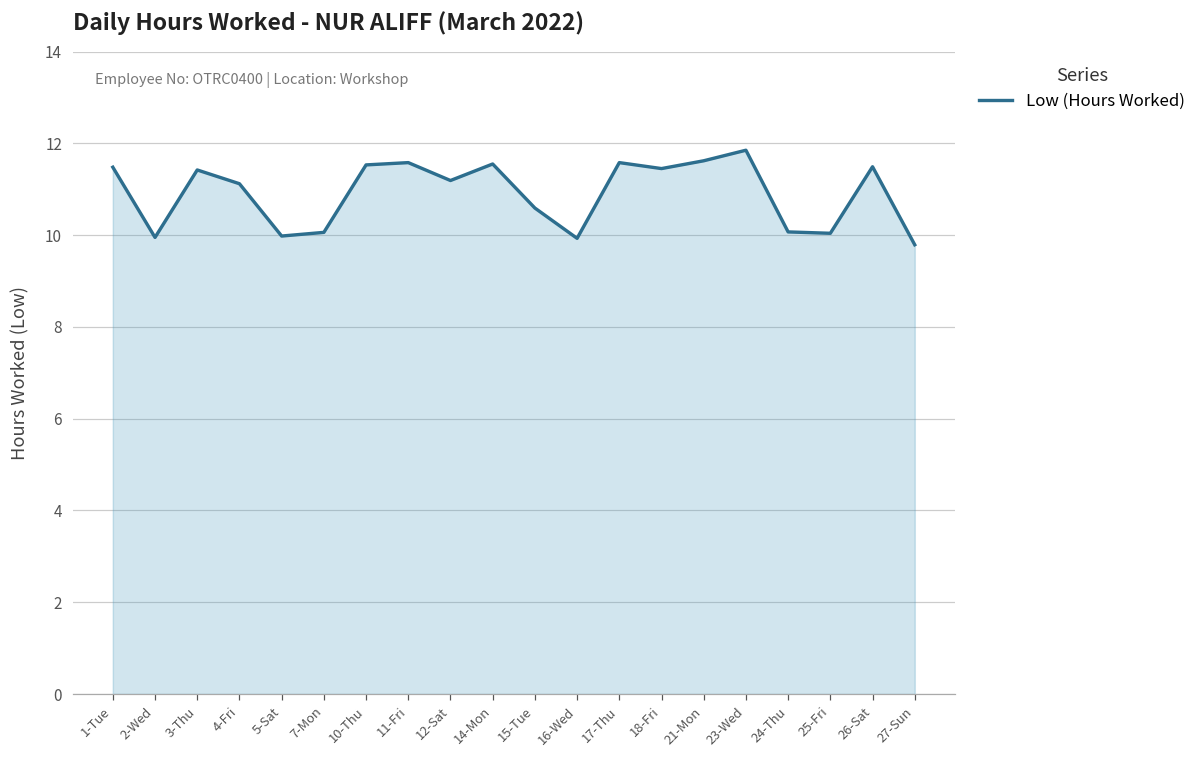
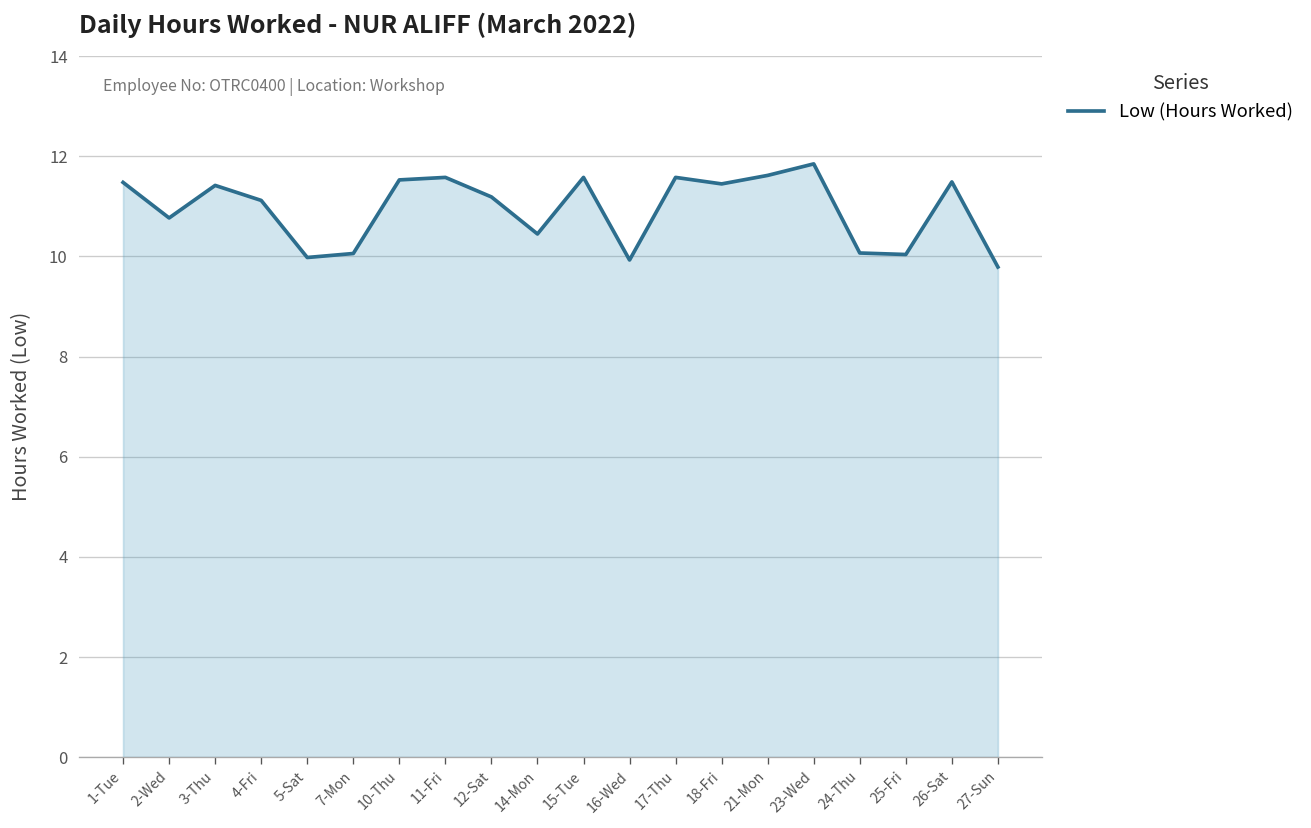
2-Wed: 10.0 -> 10.8
14-Mon: 11.6 -> 10.5
15-Tue: 10.6 -> 11.6
